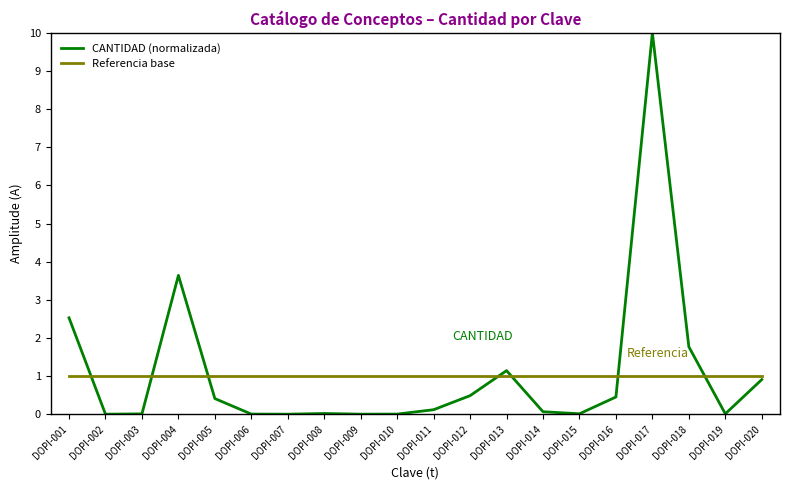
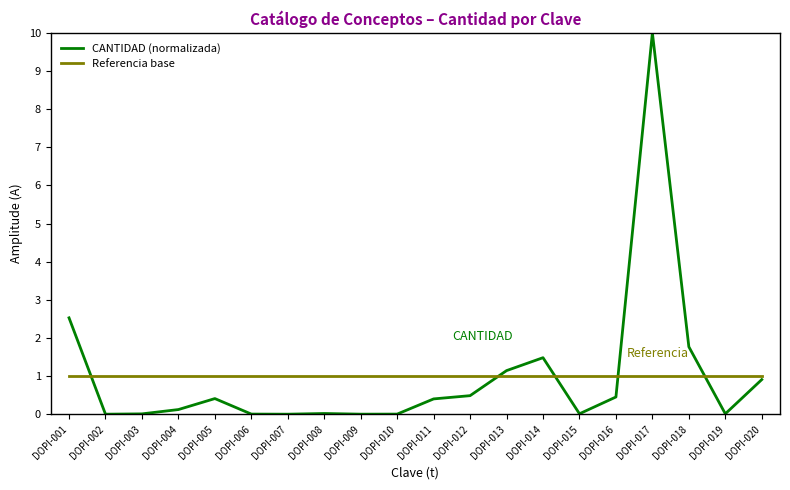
CANTIDAD (normalizada), DOPI-004: 3.6 -> 0.1
CANTIDAD (normalizada), DOPI-011: 0.1 -> 0.4
CANTIDAD (normalizada), DOPI-014: 0.1 -> 1.5
